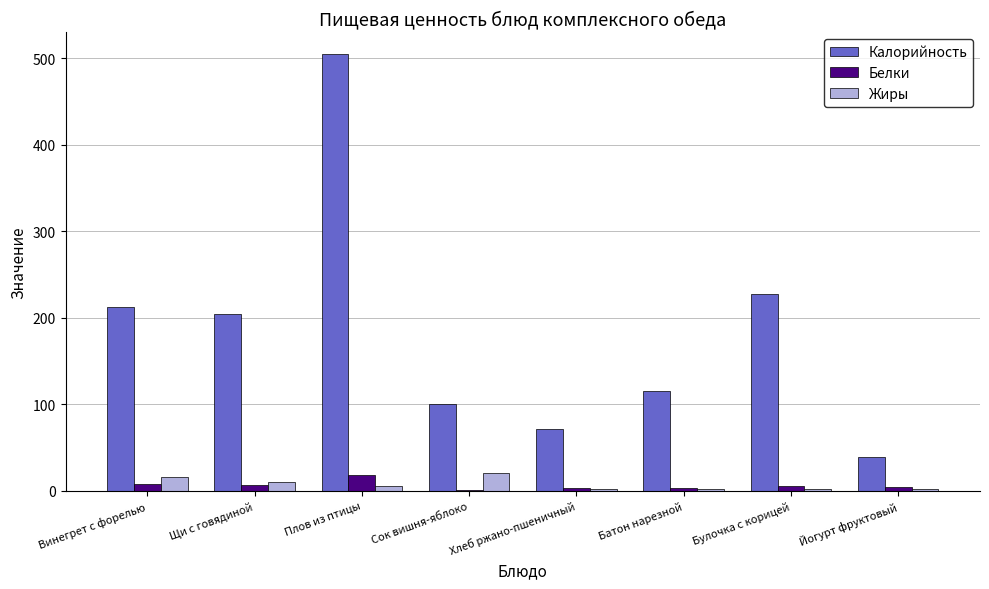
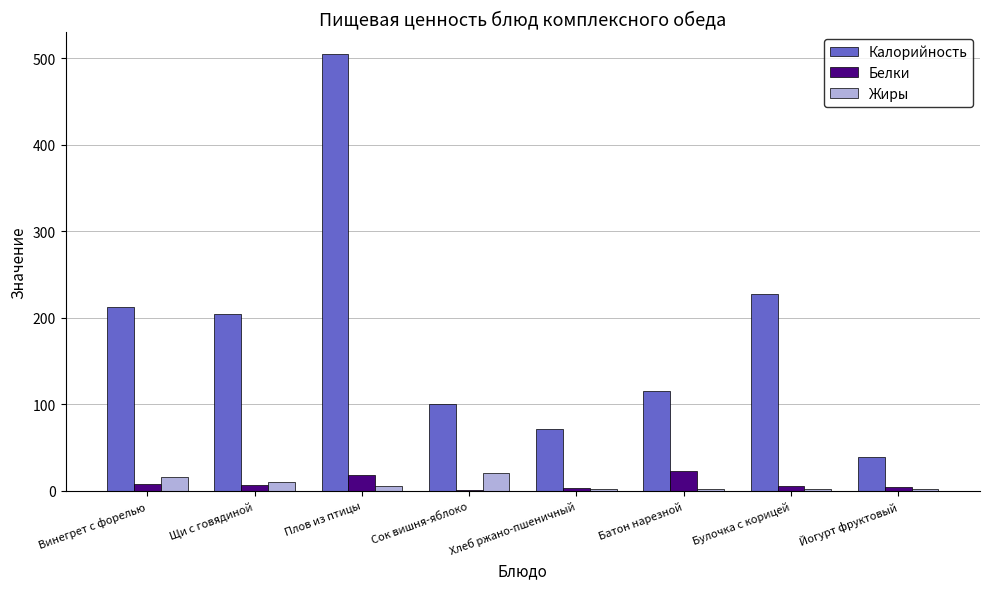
Белки, Батон нарезной: 0 -> 20
